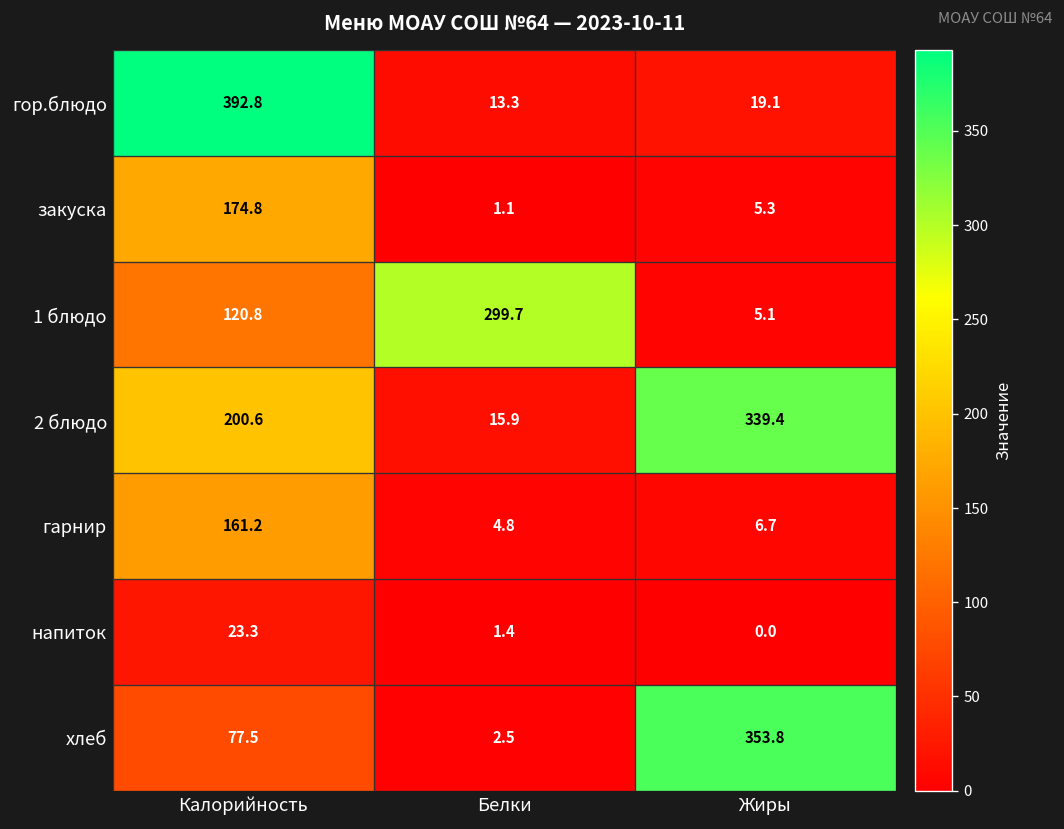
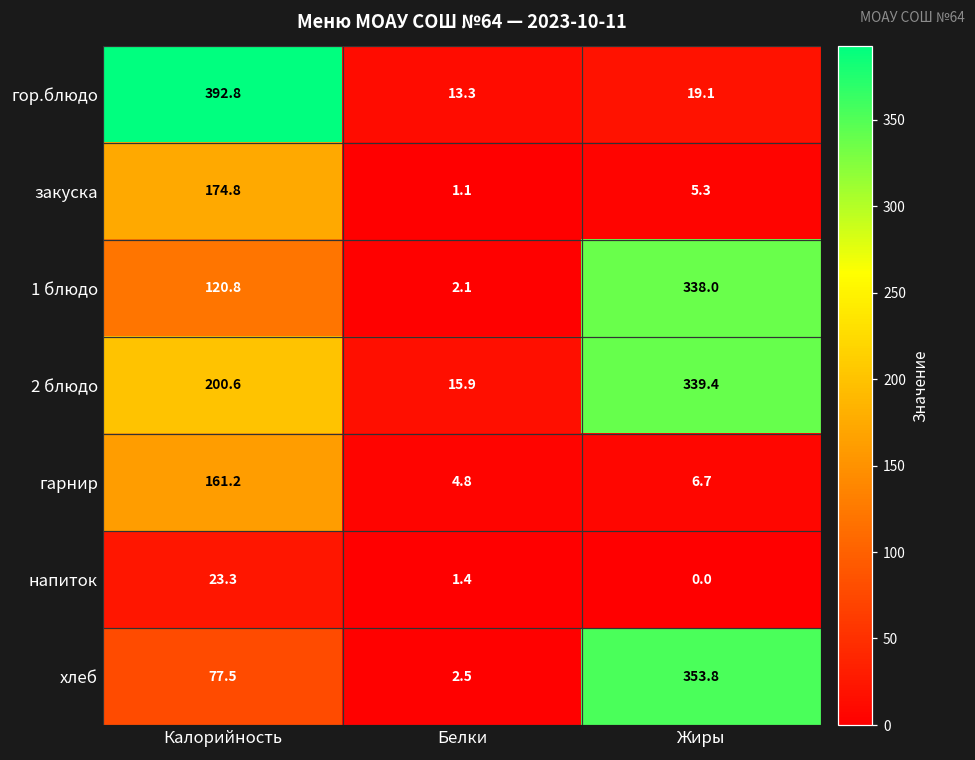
1 блюдо, Белки: 299.7 -> 2.1
1 блюдо, Жиры: 5.1 -> 338.0
